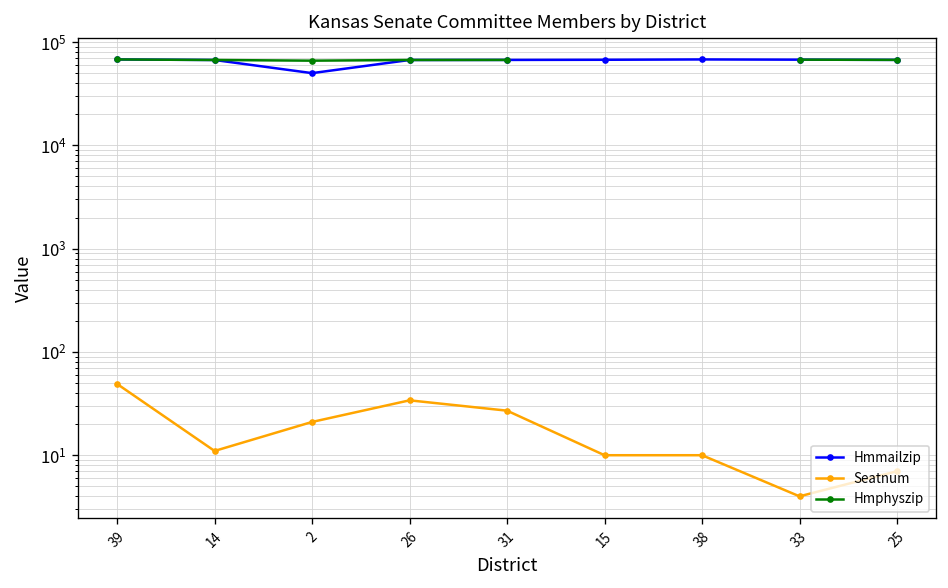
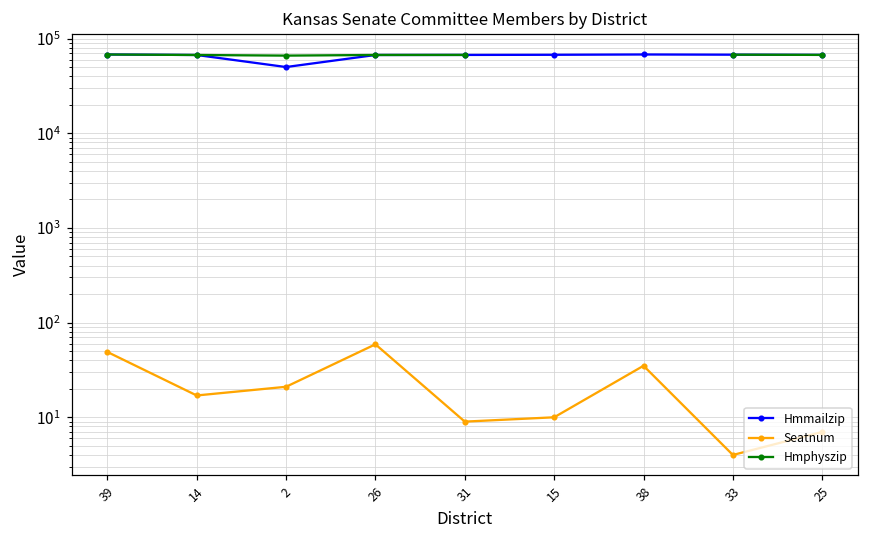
Seatnum, 14: 11 -> 17
Seatnum, 26: 34 -> 60
Seatnum, 31: 27 -> 9
Seatnum, 38: 10 -> 35
